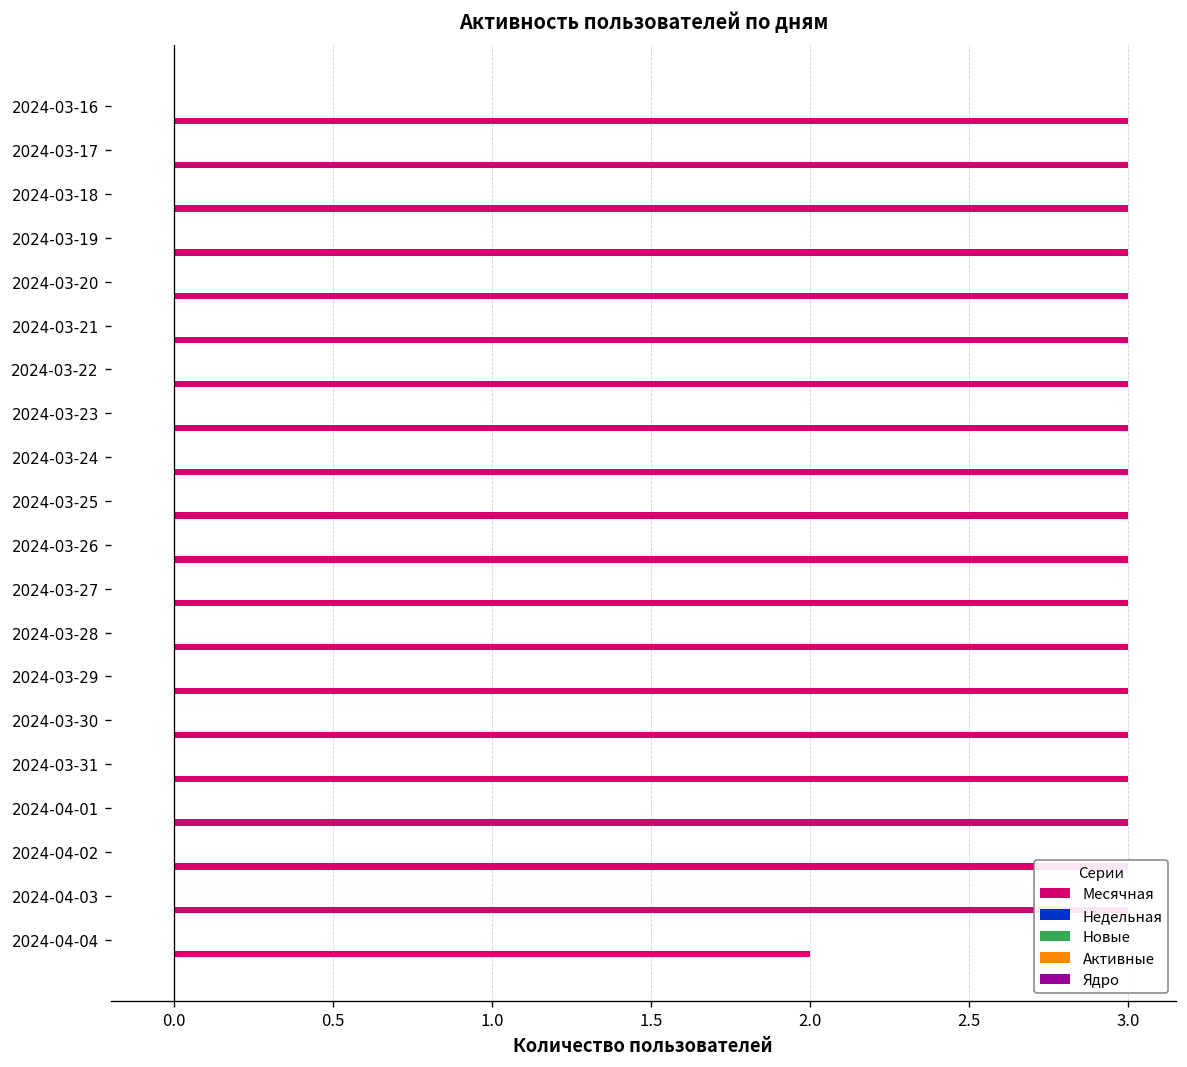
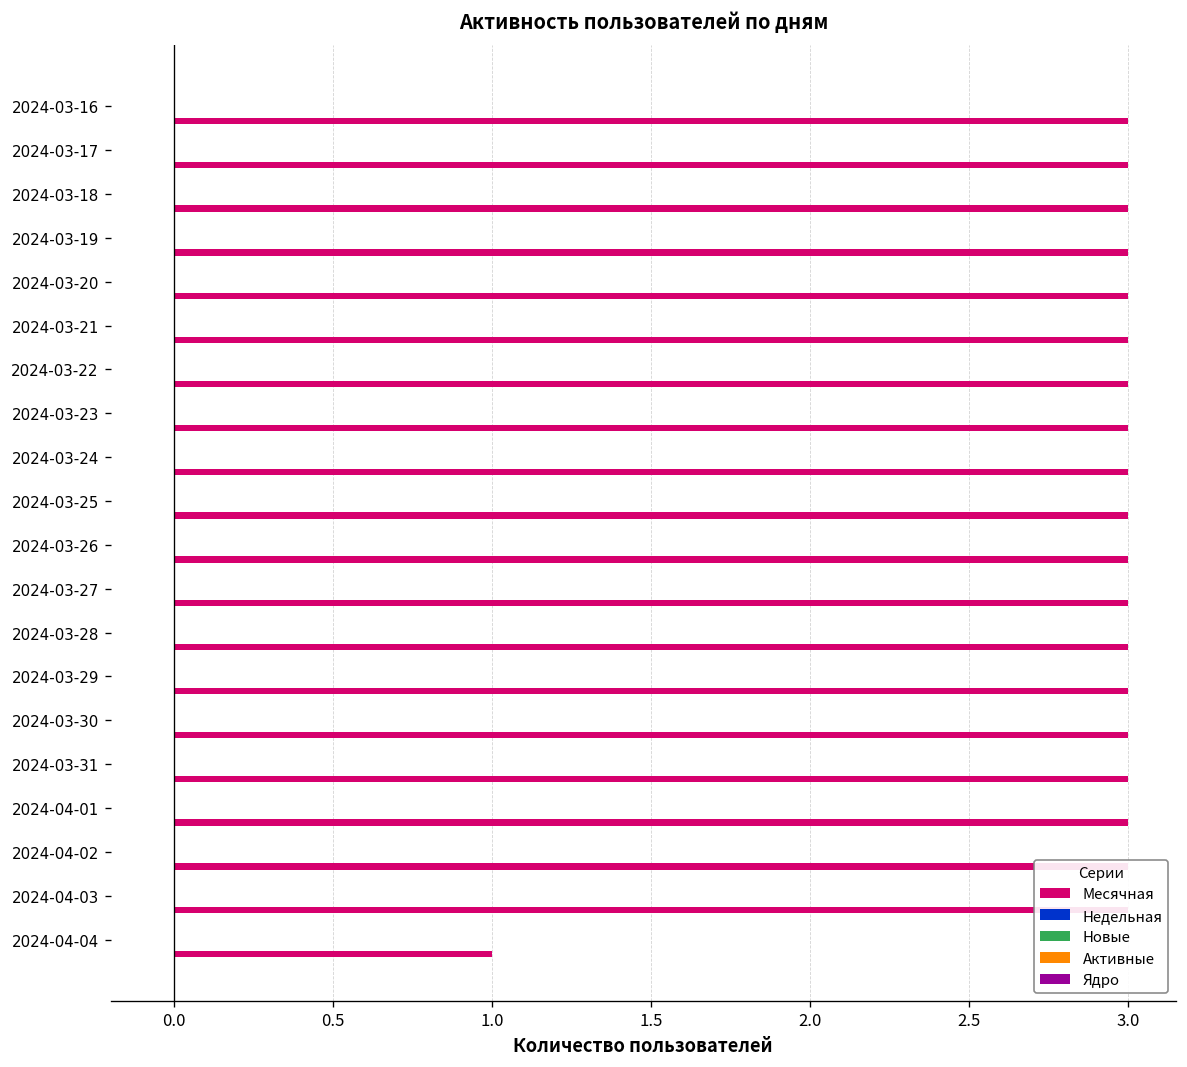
Месячная, 2024-04-04: 2 -> 1
